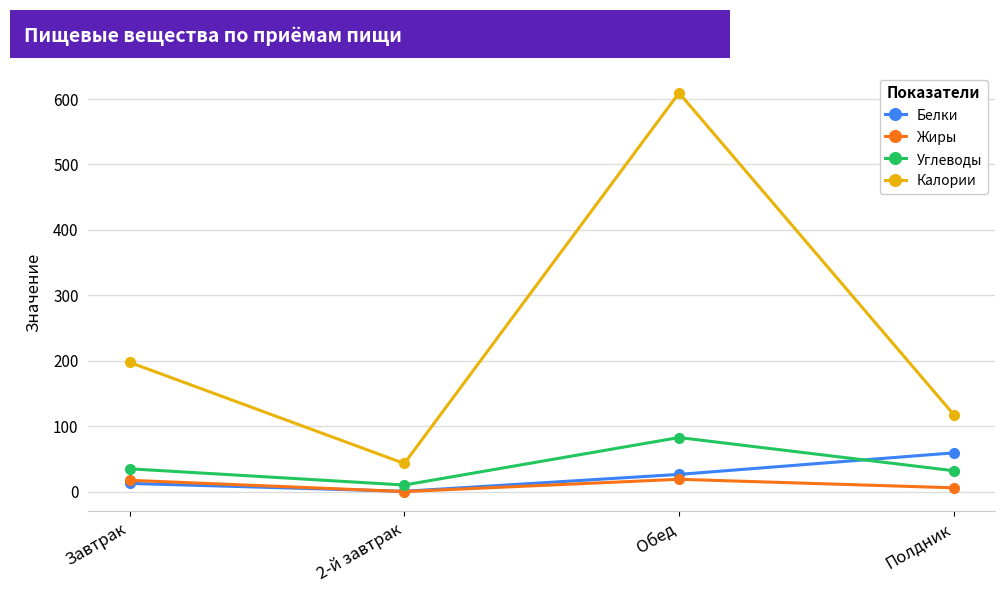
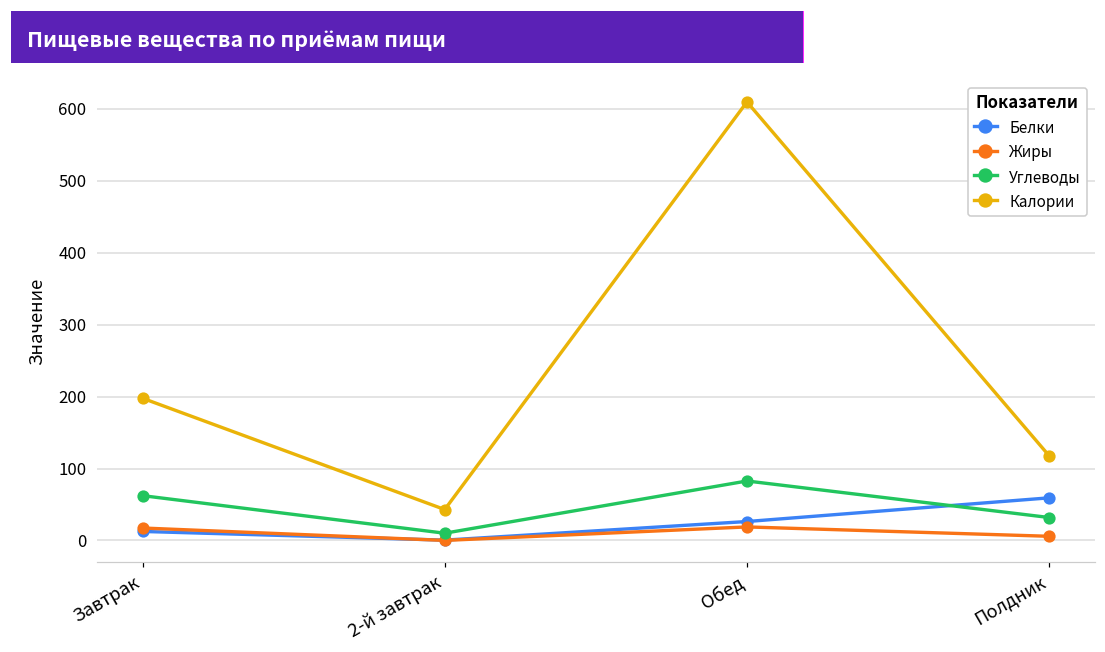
Углеводы, Завтрак: 30 -> 60
